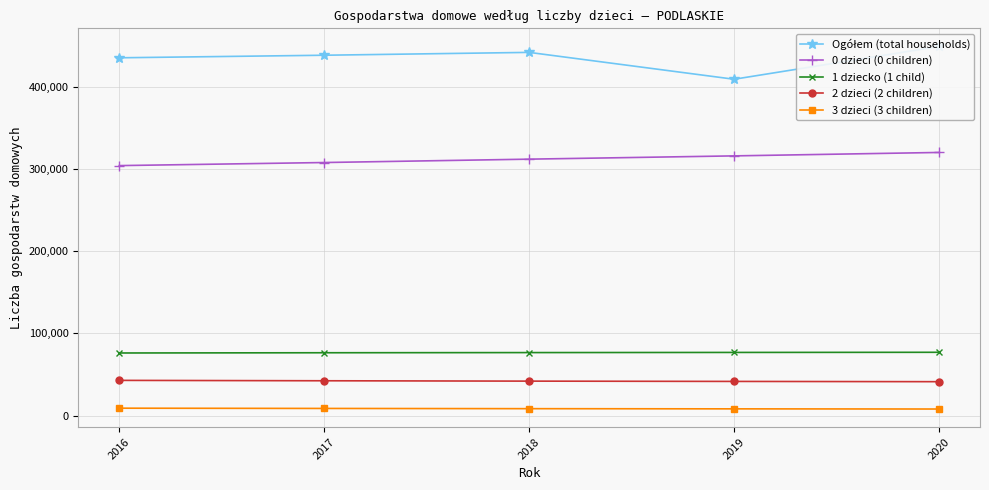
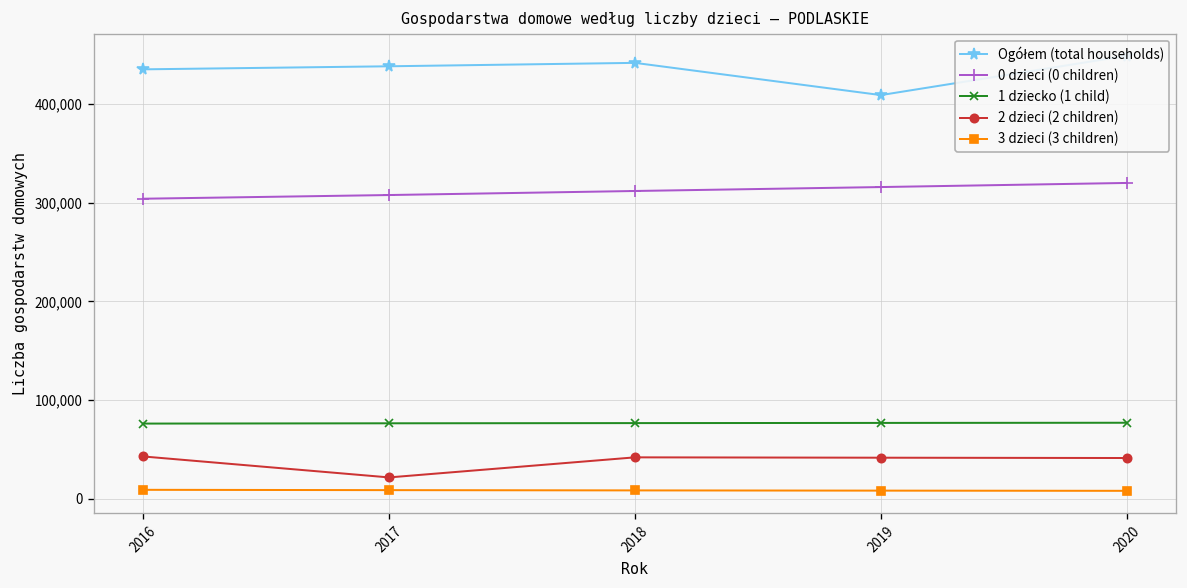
2 dzieci (2 children), 2017: 40,000 -> 20,000
